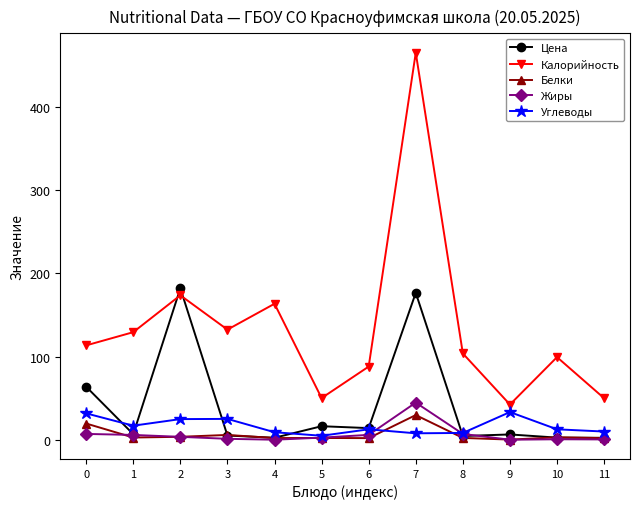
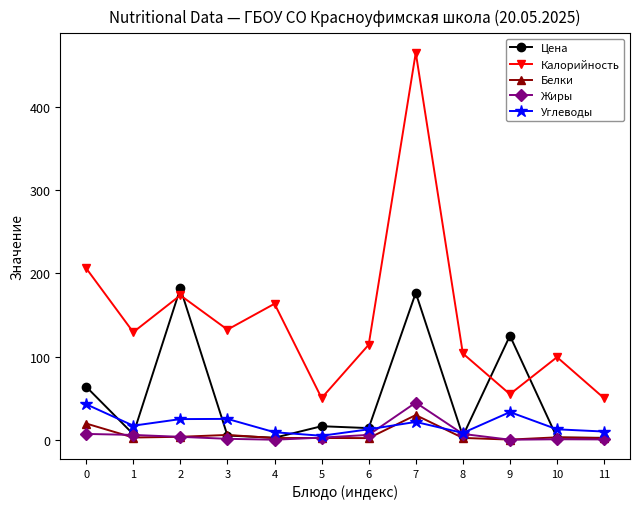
Калорийность, 0: 110 -> 210
Углеводы, 0: 30 -> 40
Калорийность, 6: 90 -> 110
Углеводы, 7: 10 -> 20
Цена, 9: 10 -> 120
Калорийность, 9: 40 -> 50
